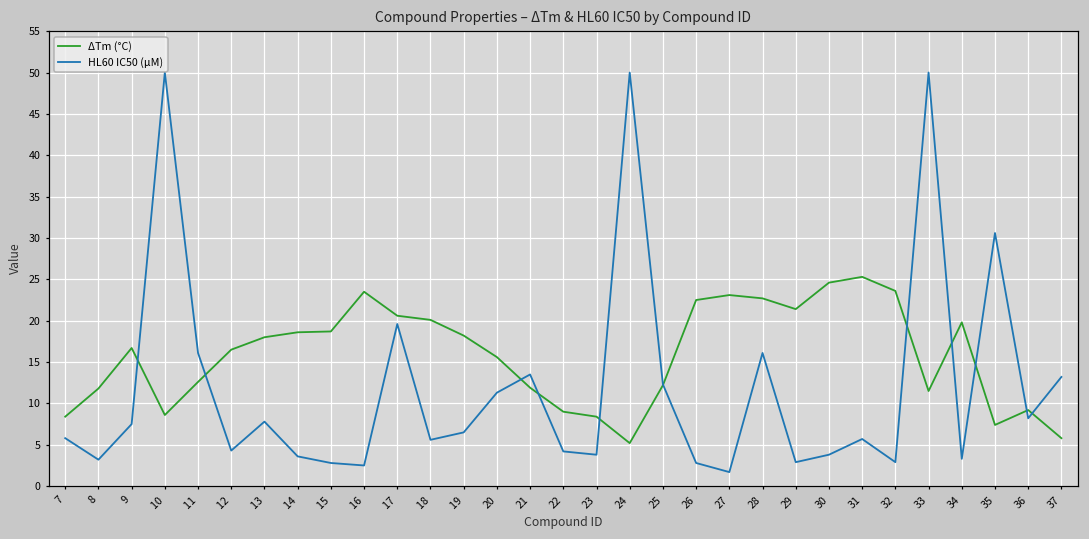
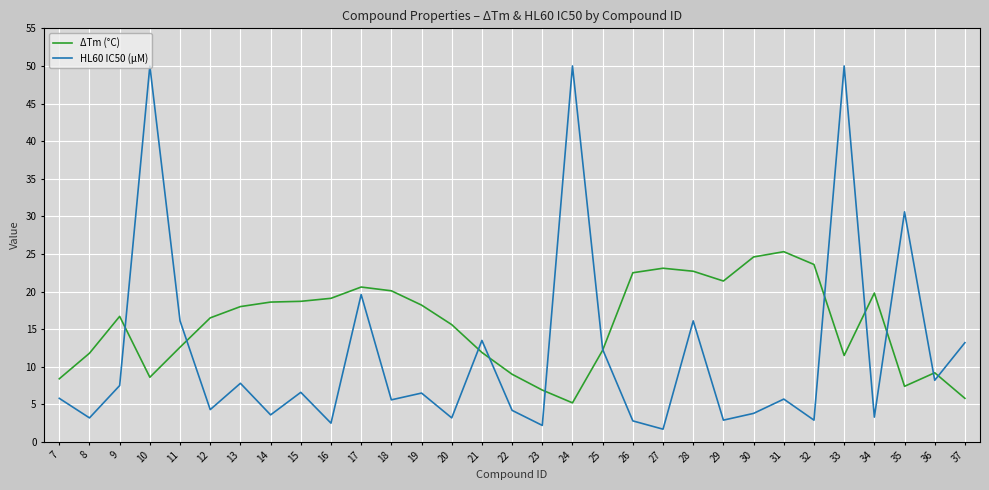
HL60 IC50 (μM), 15: 3 -> 7
ΔTm (°C), 16: 24 -> 19
HL60 IC50 (μM), 20: 11 -> 3
ΔTm (°C), 23: 8 -> 7
HL60 IC50 (μM), 23: 4 -> 2
